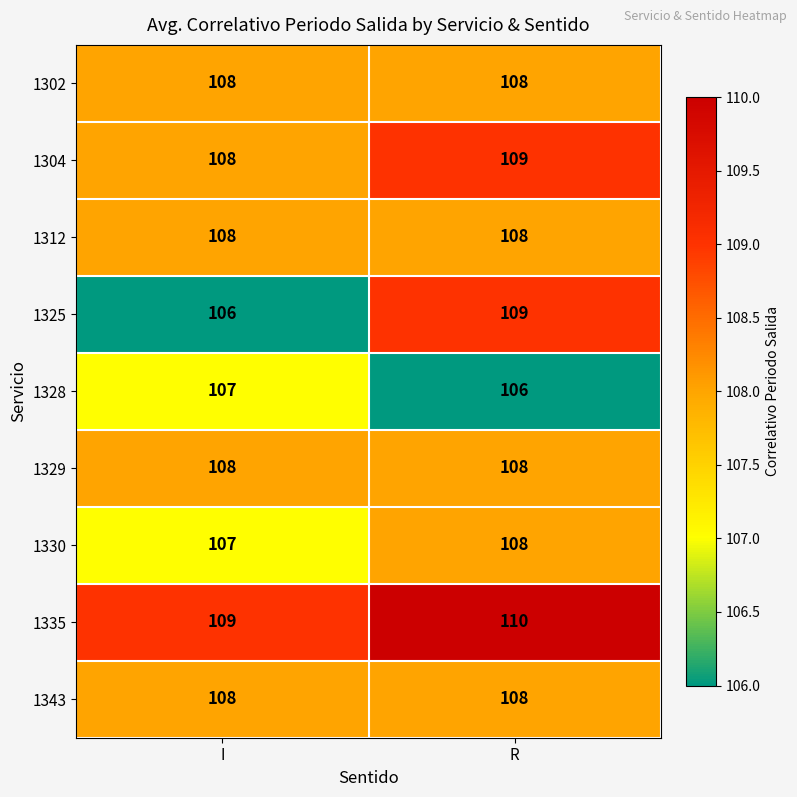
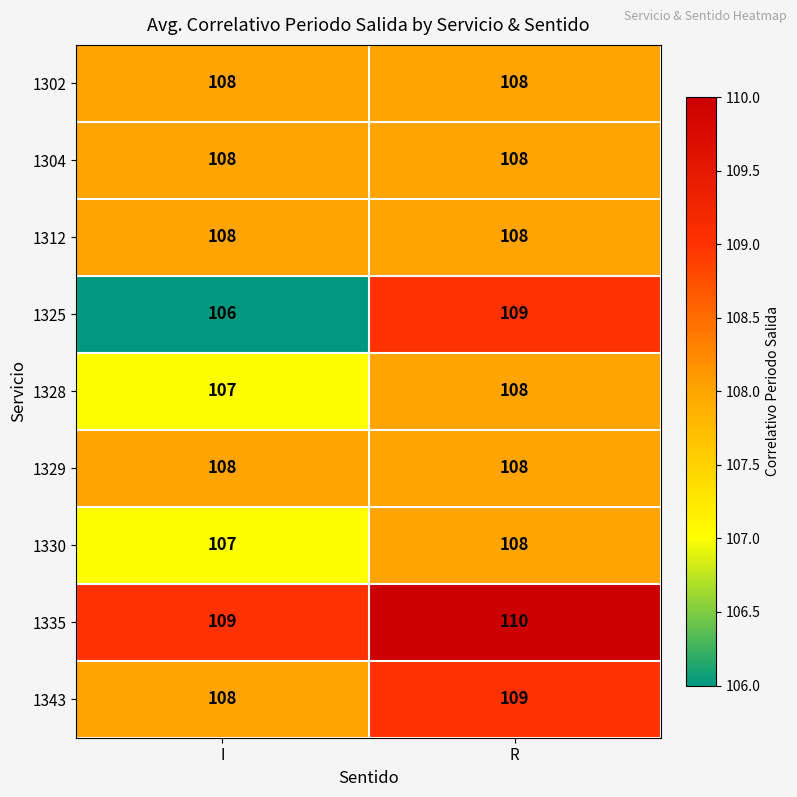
1304, R: 109 -> 108
1328, R: 106 -> 108
1343, R: 108 -> 109
